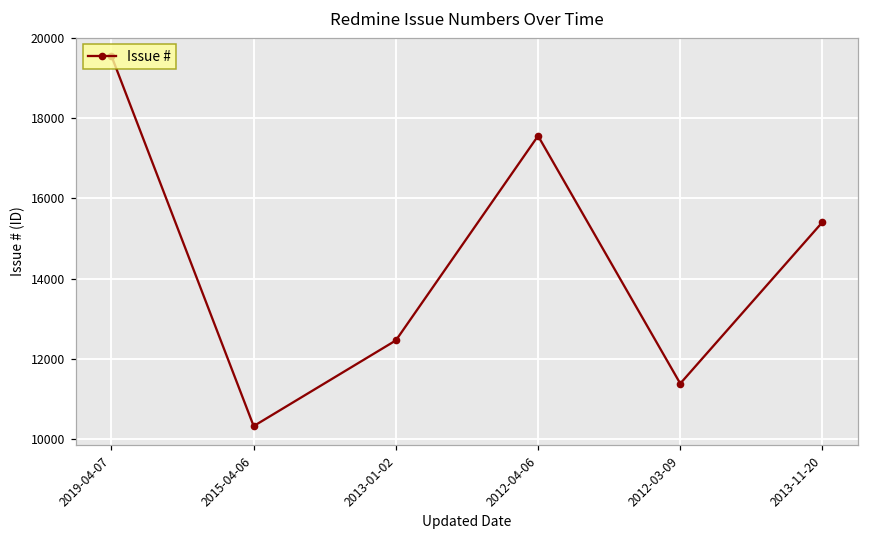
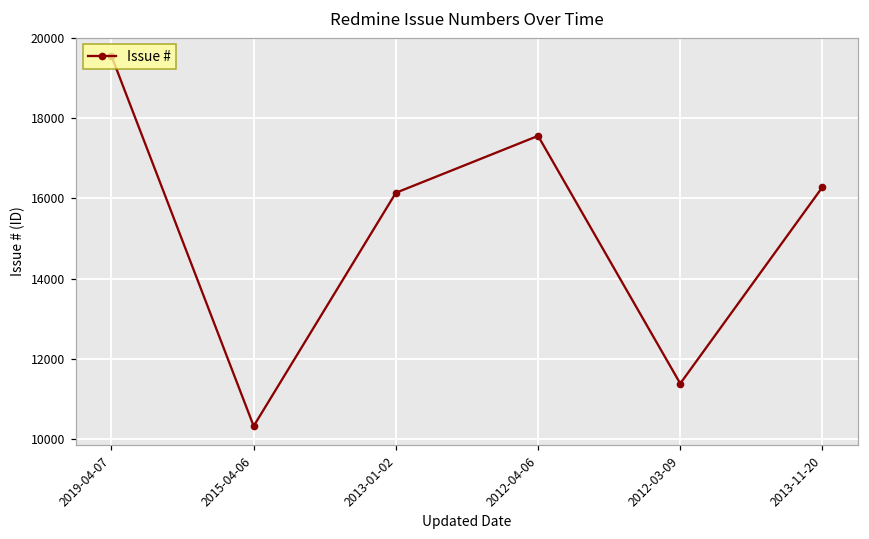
2013-01-02: 12500 -> 16100
2013-11-20: 15400 -> 16300
